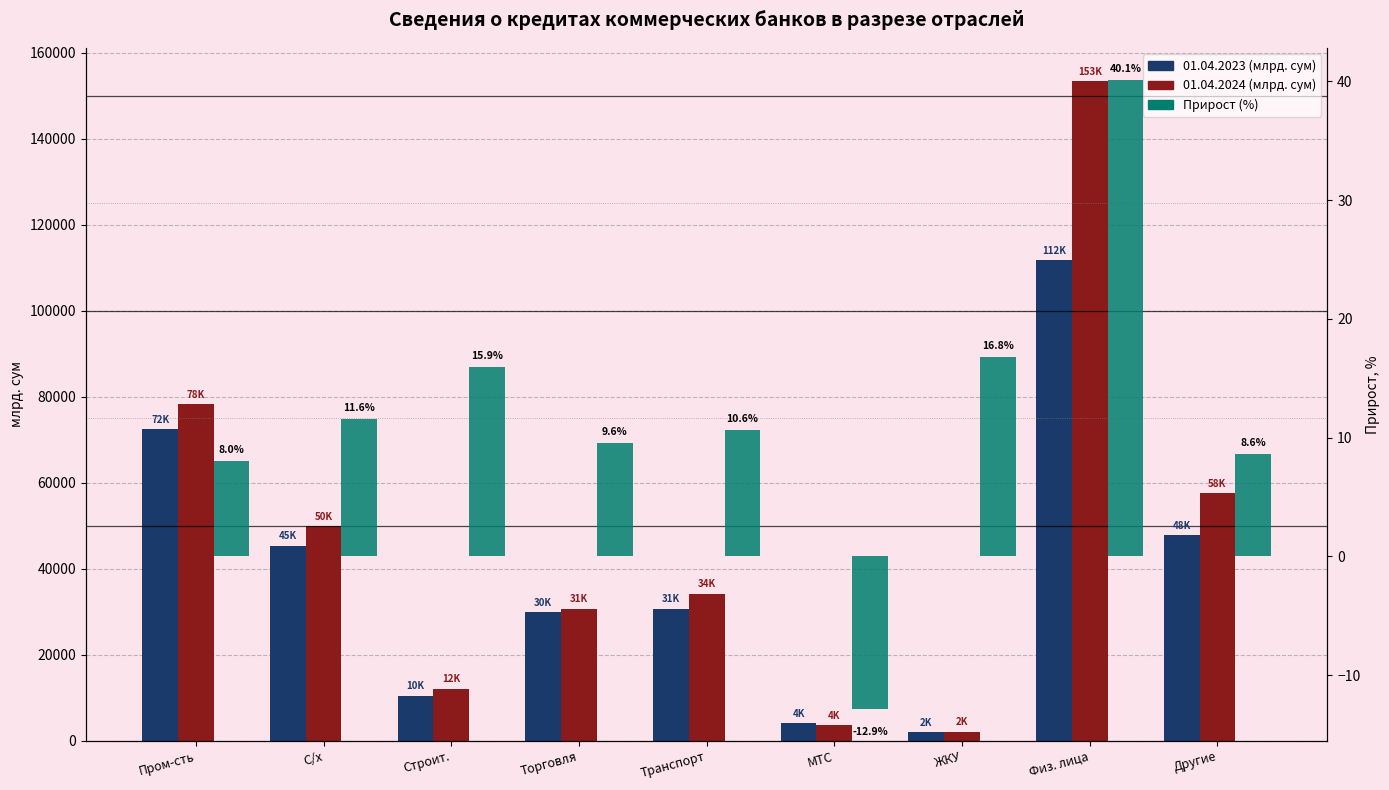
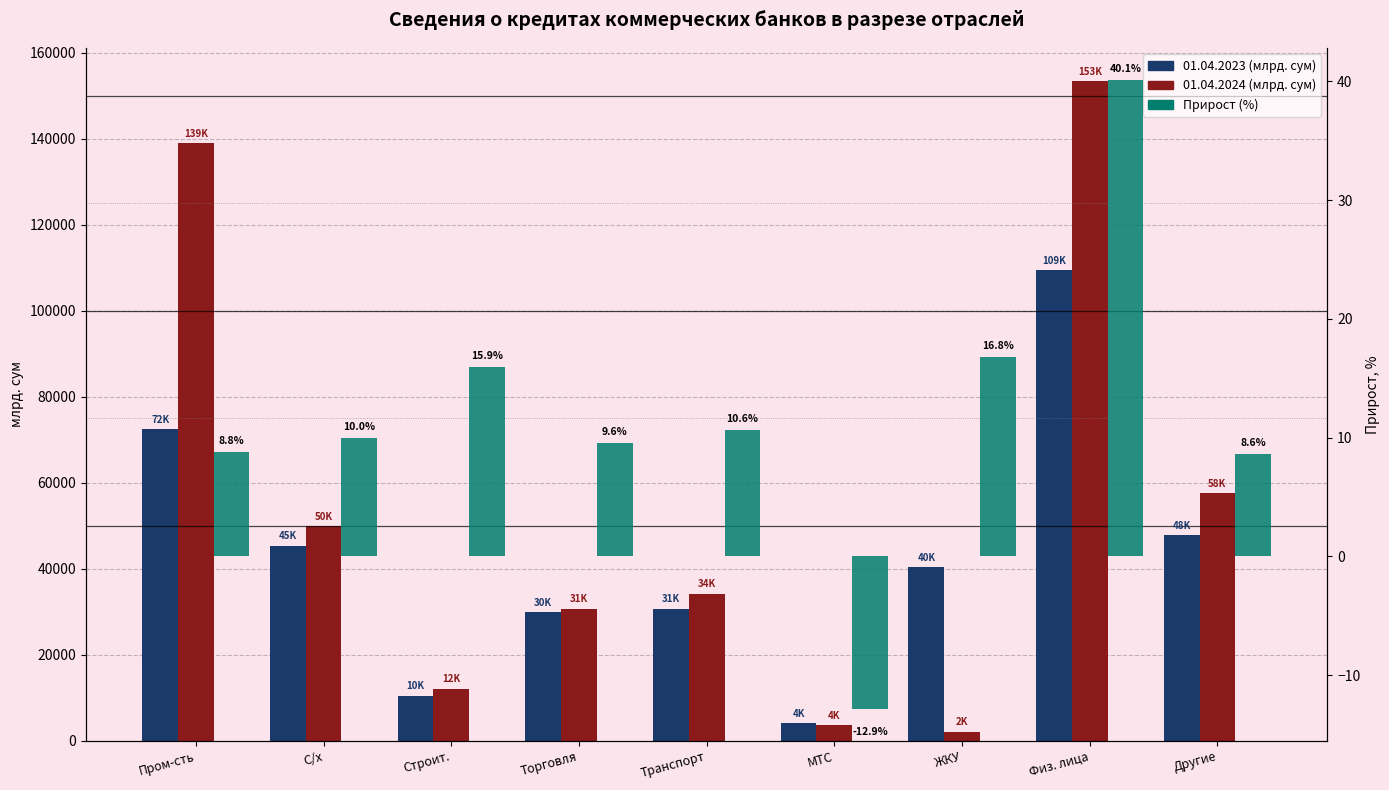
01.04.2024 (млрд. сум), Пром-сть: 78K -> 139K
01.04.2023 (млрд. сум), ЖКУ: 2K -> 40K
01.04.2023 (млрд. сум), Физ. лица: 112K -> 109K
Прирост (%), Пром-сть: 8.0% -> 8.8%
Прирост (%), С/х: 11.6% -> 10.0%
